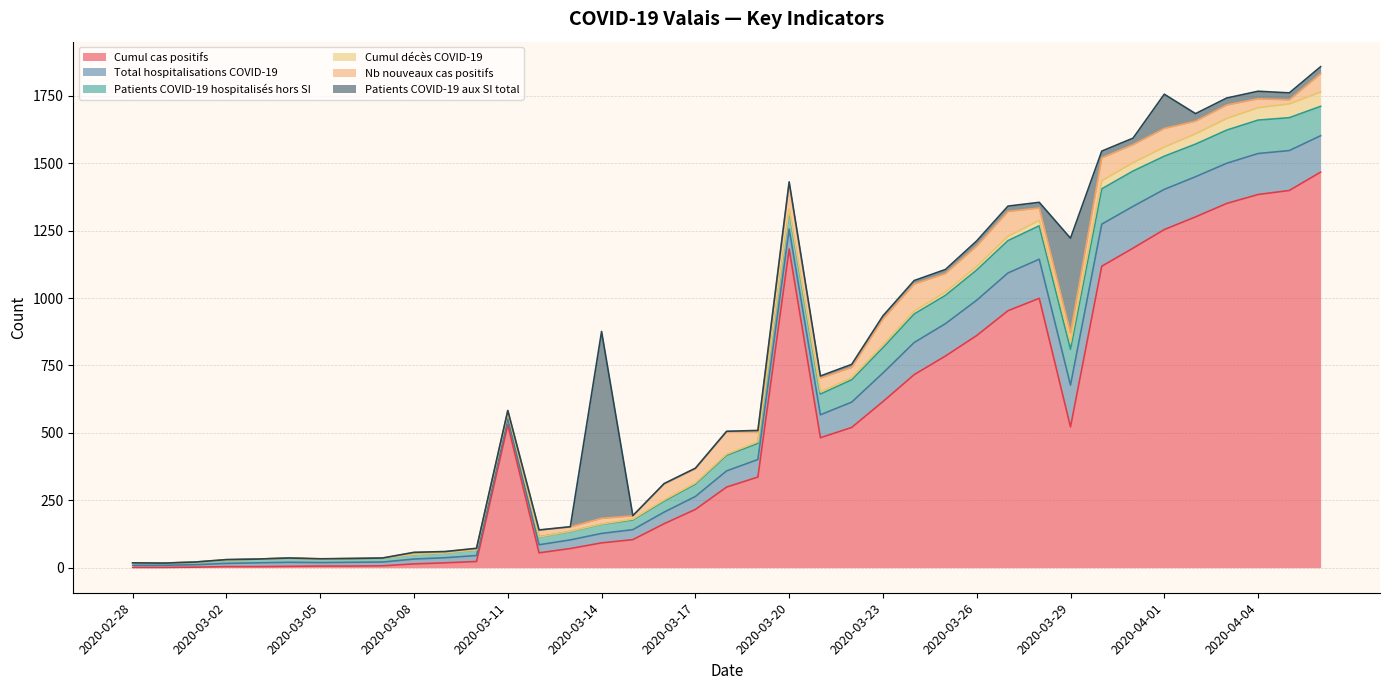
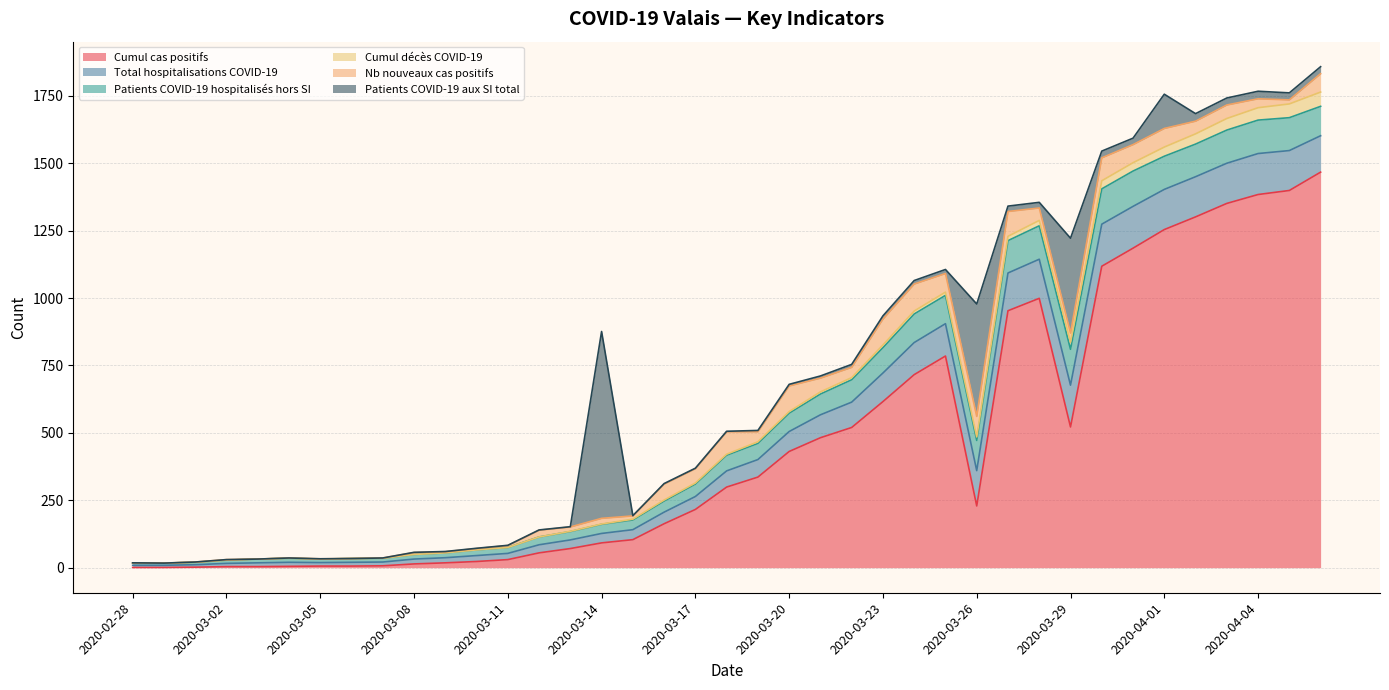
Cumul cas positifs, 2020-03-11: 530 -> 30
Cumul cas positifs, 2020-03-20: 1180 -> 430
Cumul cas positifs, 2020-03-26: 860 -> 230
Patients COVID-19 aux SI total, 2020-03-26: 20 -> 420
